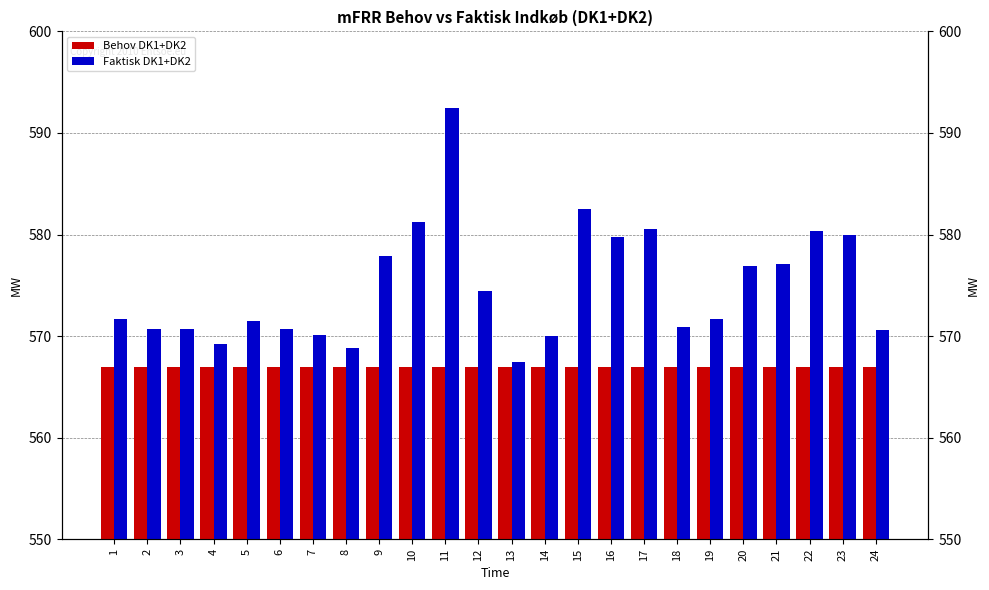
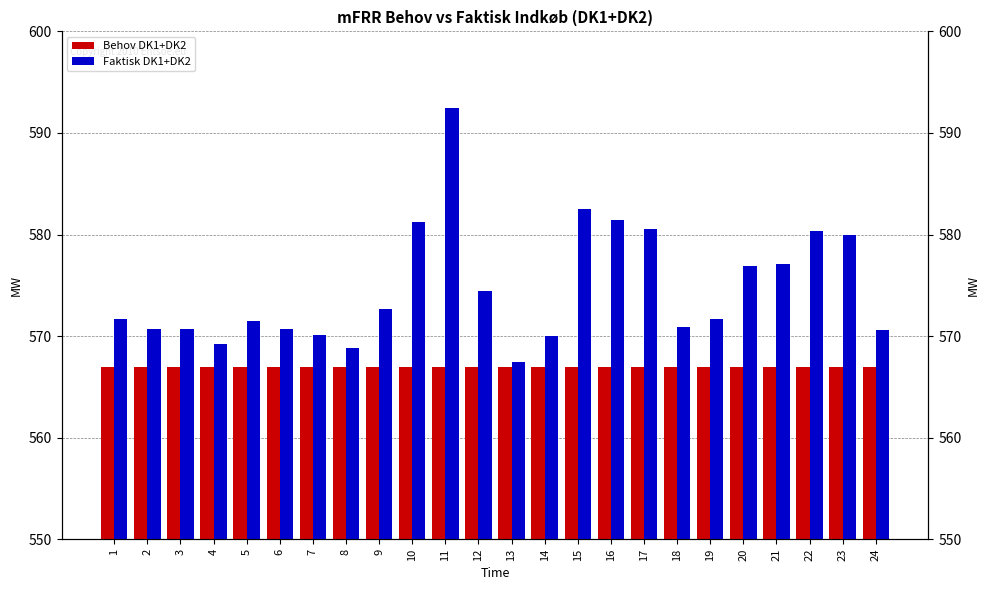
Faktisk DK1+DK2, 9: 577.9 -> 572.7
Faktisk DK1+DK2, 16: 579.8 -> 581.4
